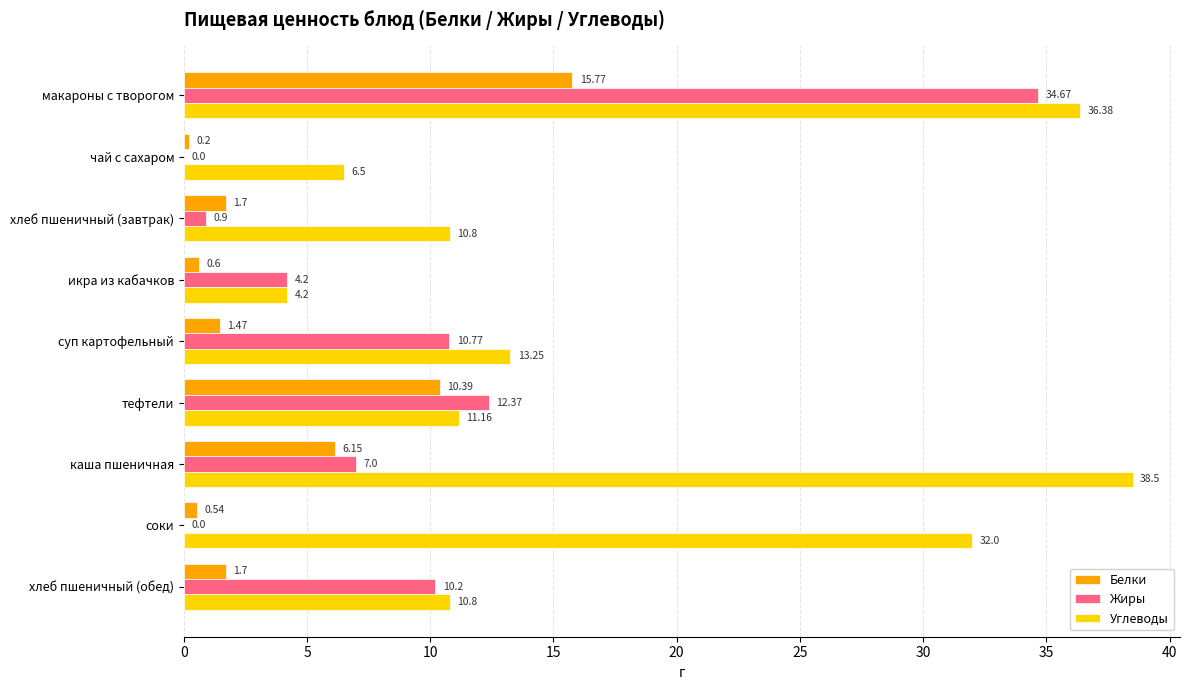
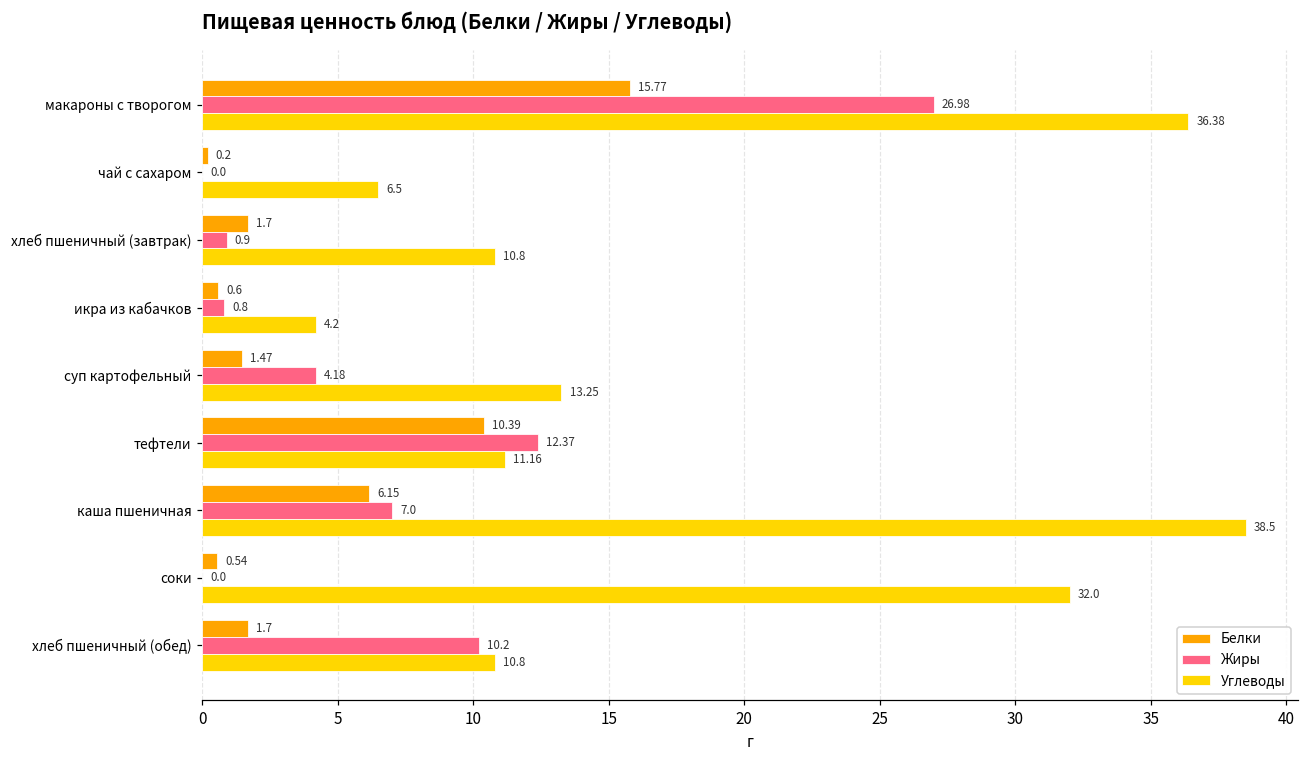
Жиры, макароны с творогом: 34.67 -> 26.98
Жиры, икра из кабачков: 4.2 -> 0.8
Жиры, суп картофельный: 10.77 -> 4.18
